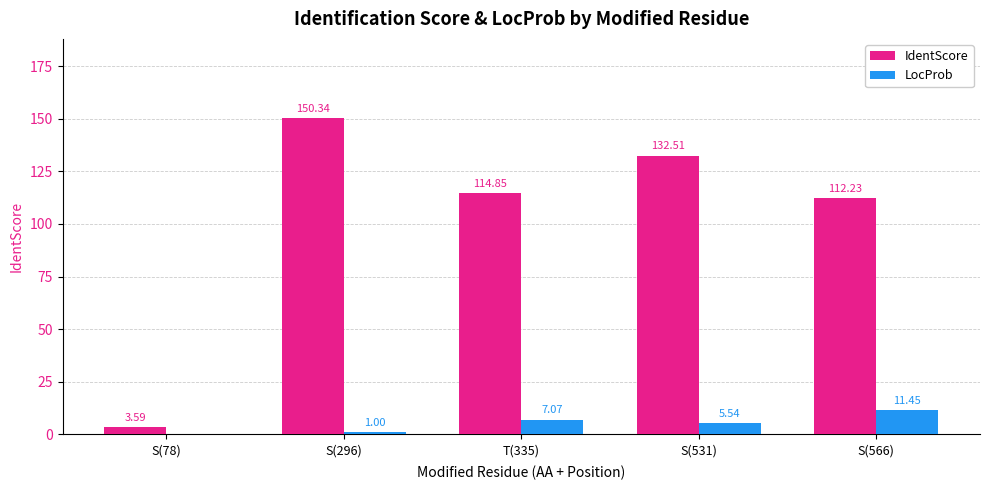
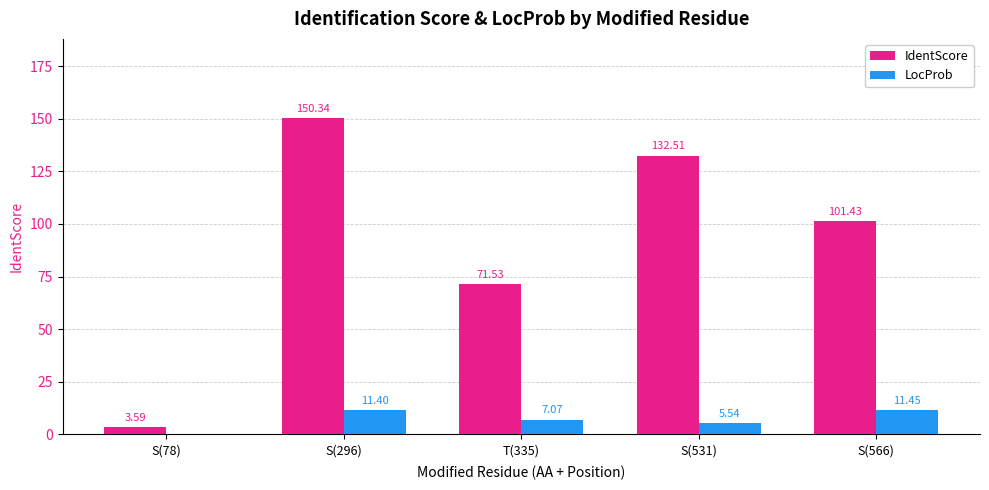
LocProb, S(296): 1.00 -> 11.40
IdentScore, T(335): 114.85 -> 71.53
IdentScore, S(566): 112.23 -> 101.43
